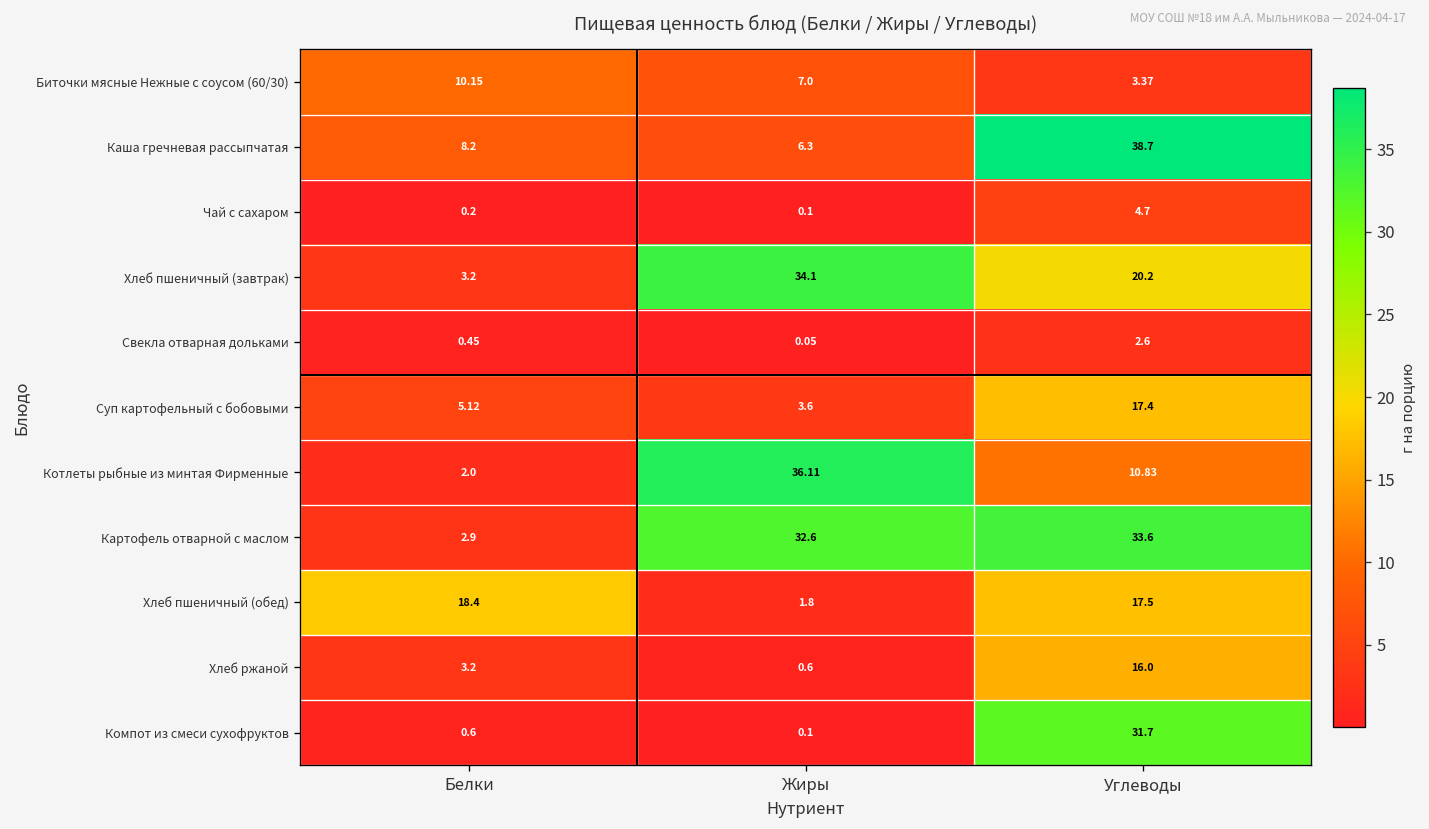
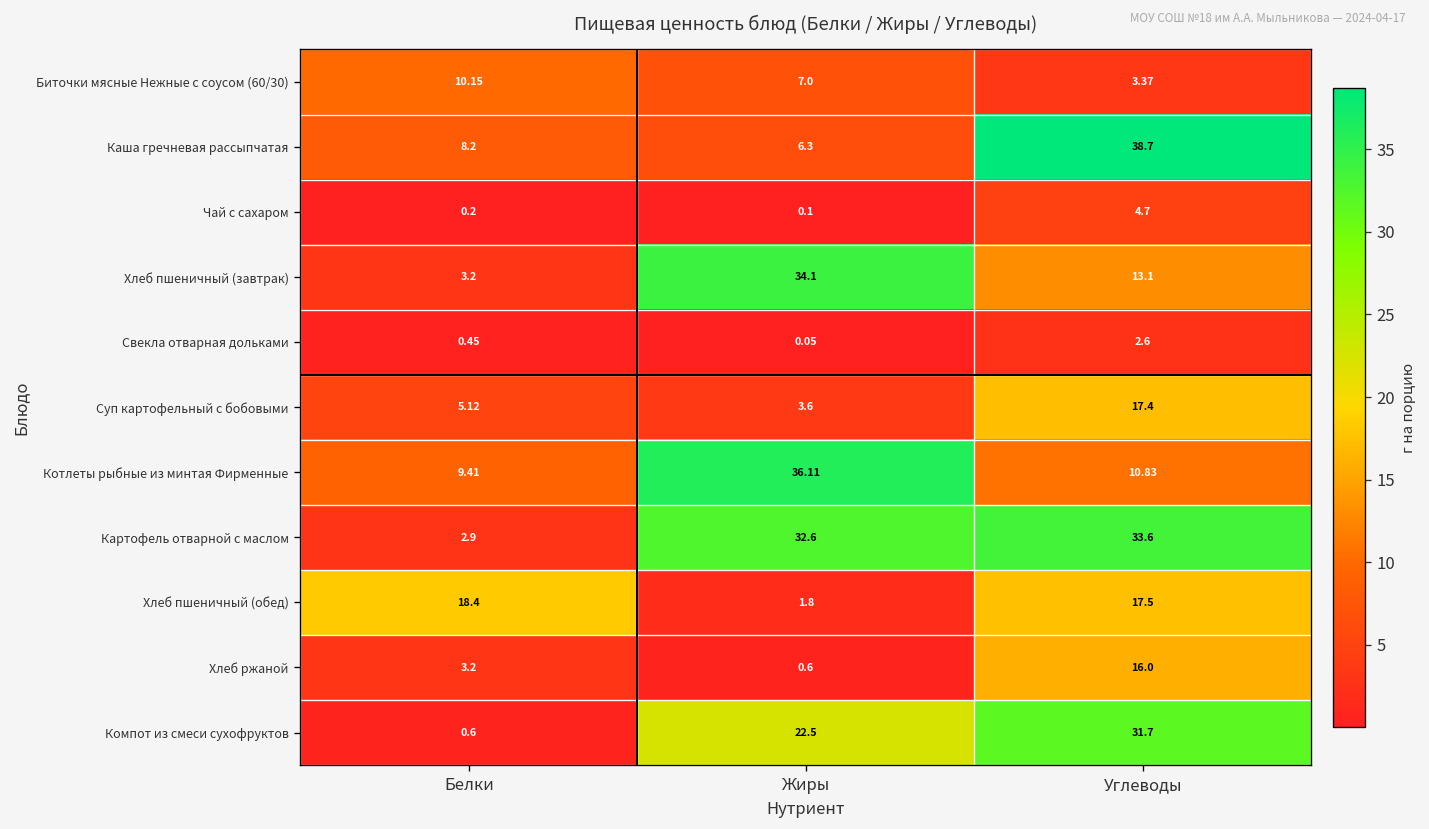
Хлеб пшеничный (завтрак), Углеводы: 20.2 -> 13.1
Котлеты рыбные из минтая Фирменные, Белки: 2.0 -> 9.41
Компот из смеси сухофруктов, Жиры: 0.1 -> 22.5
